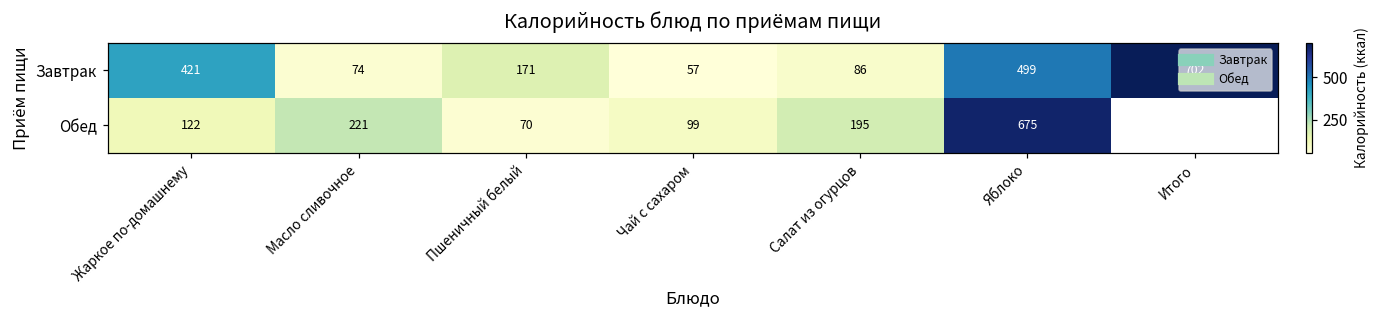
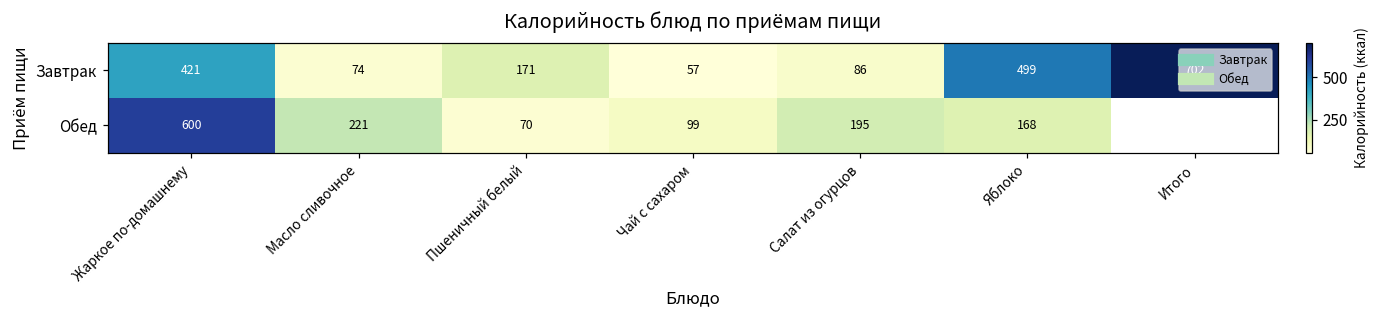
Обед, Жаркое по-домашнему: 122 -> 600
Обед, Яблоко: 675 -> 168
